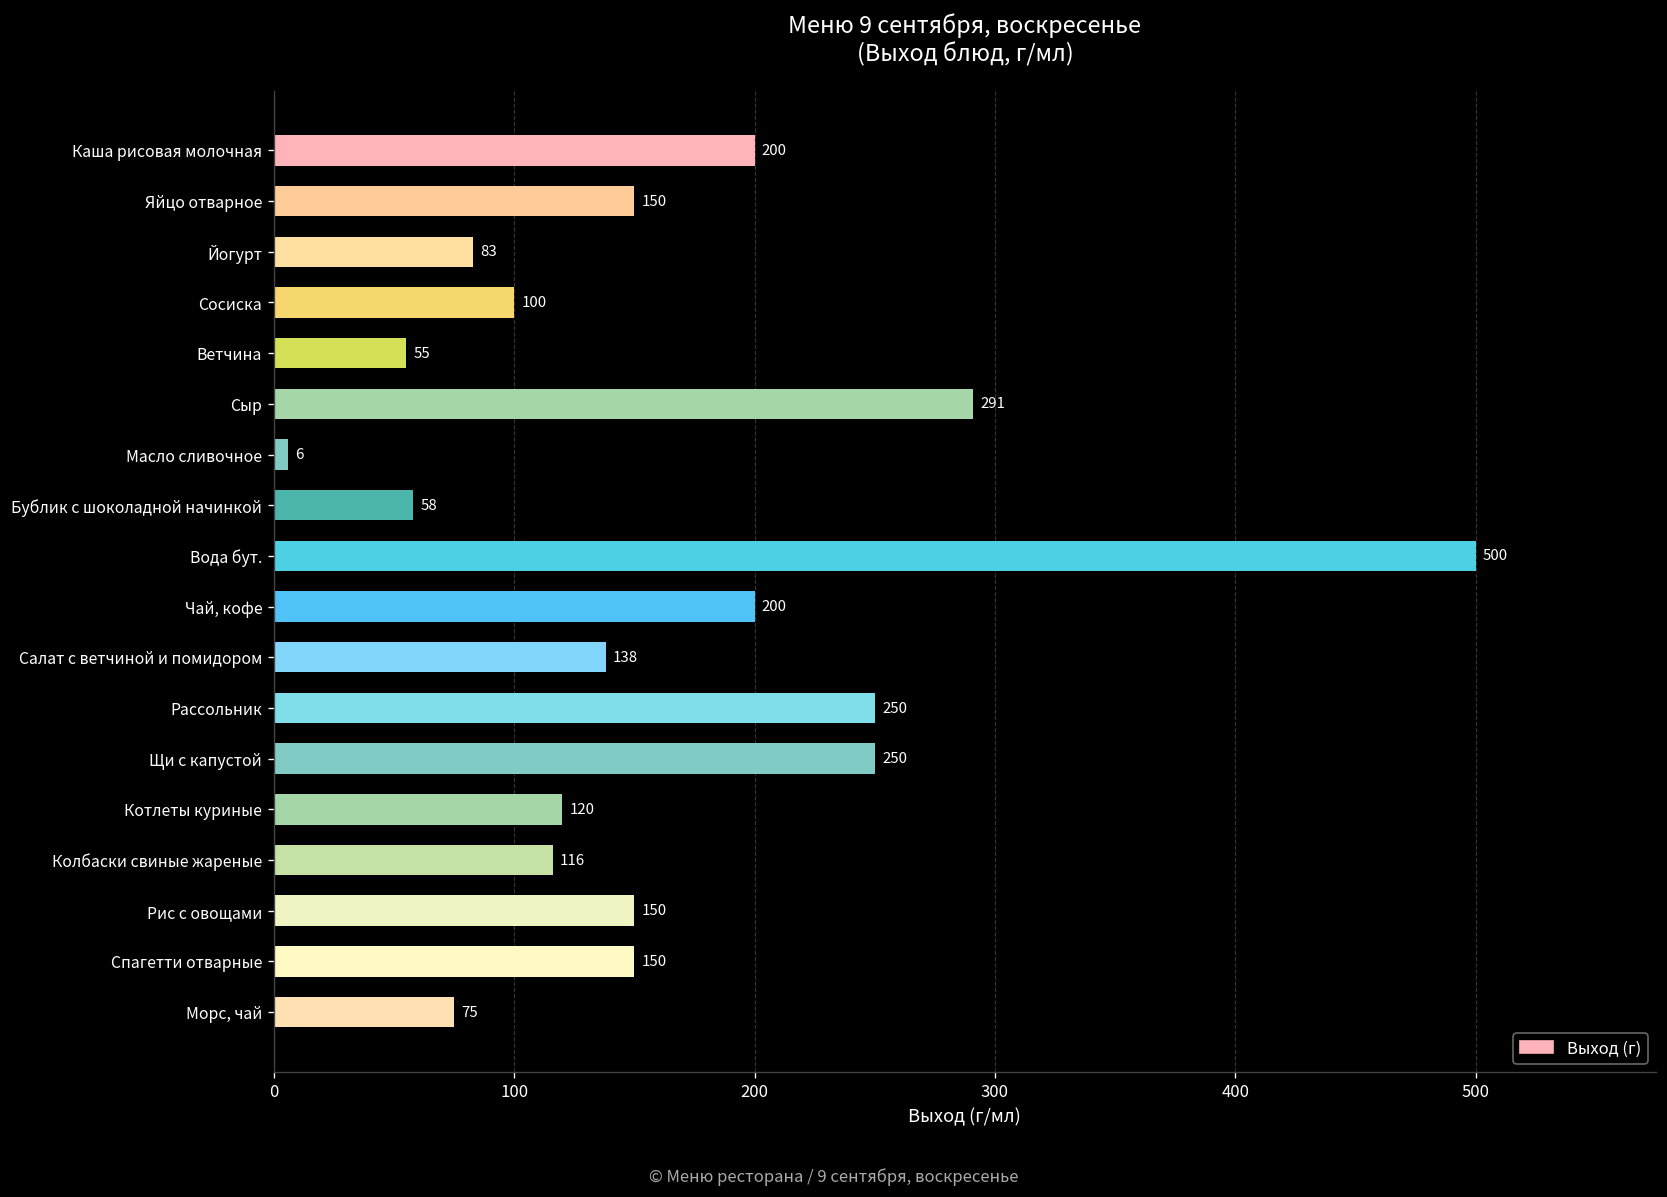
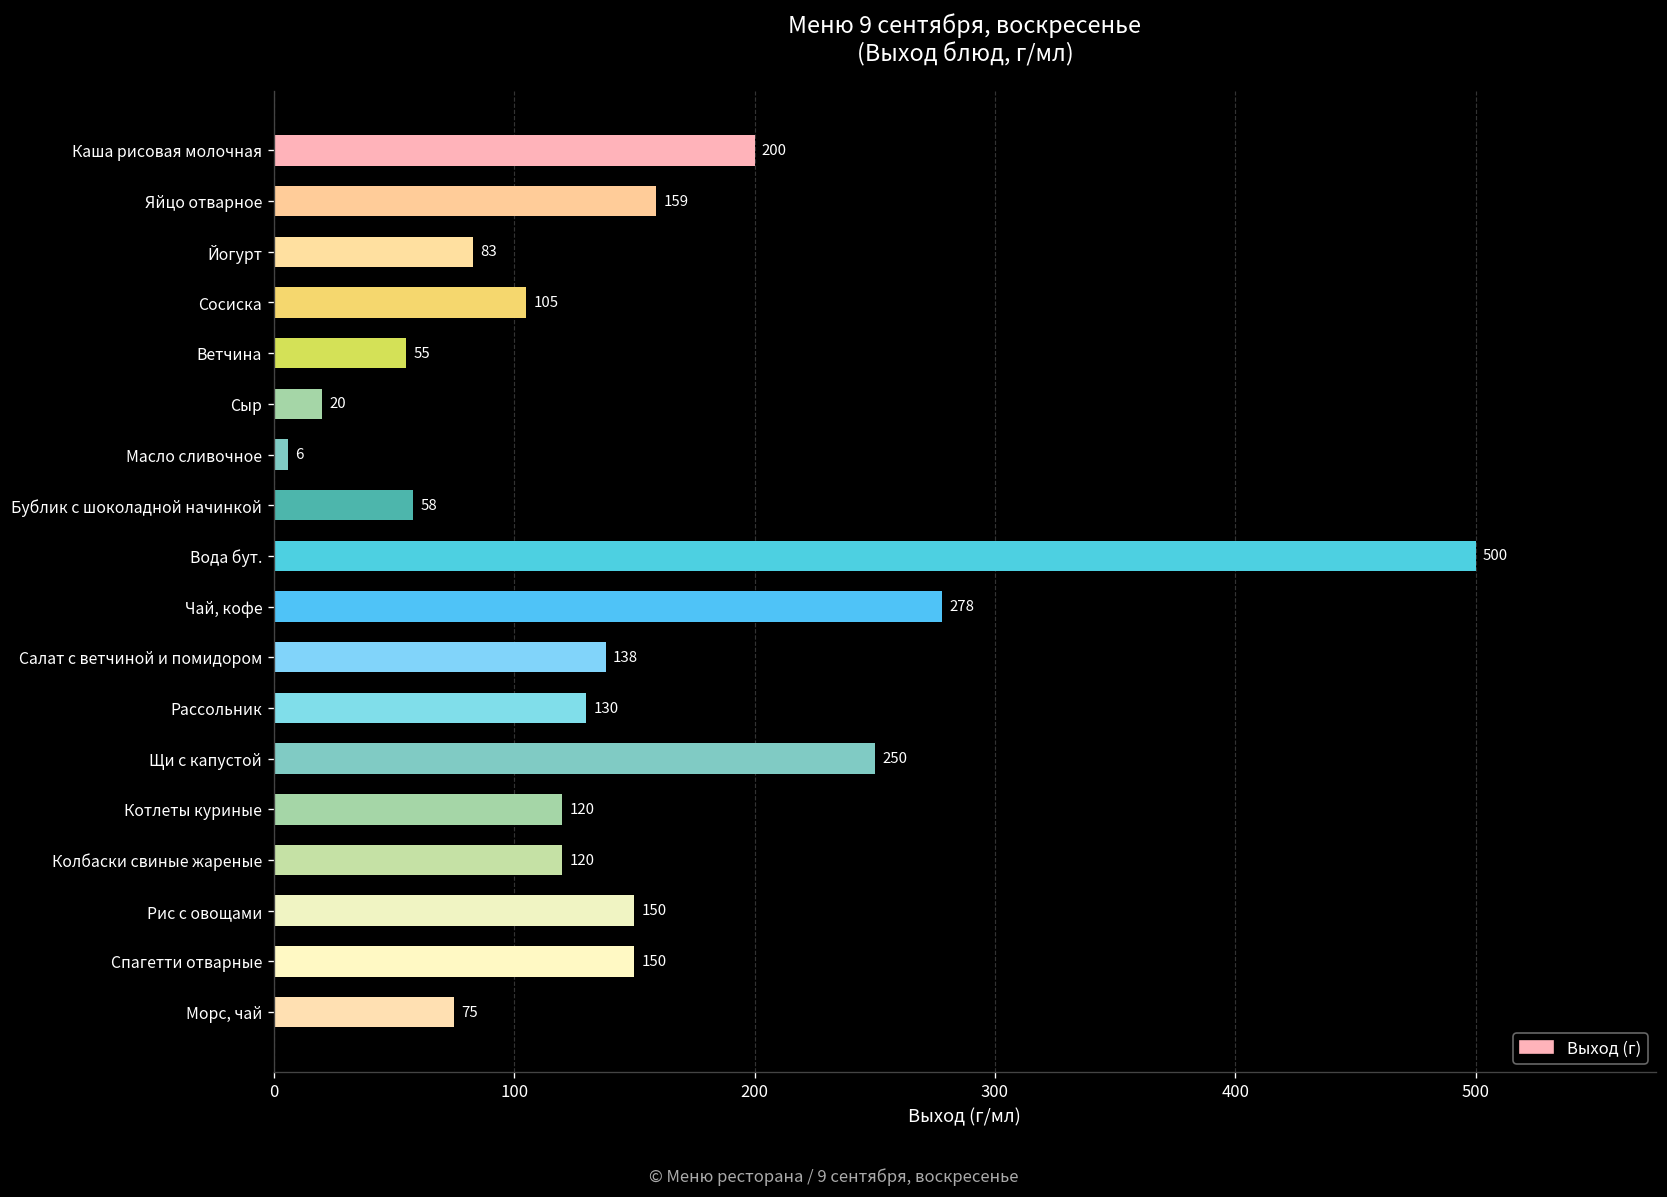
Яйцо отварное: 150 -> 159
Сосиска: 100 -> 105
Сыр: 291 -> 20
Чай, кофе: 200 -> 278
Рассольник: 250 -> 130
Колбаски свиные жареные: 116 -> 120
